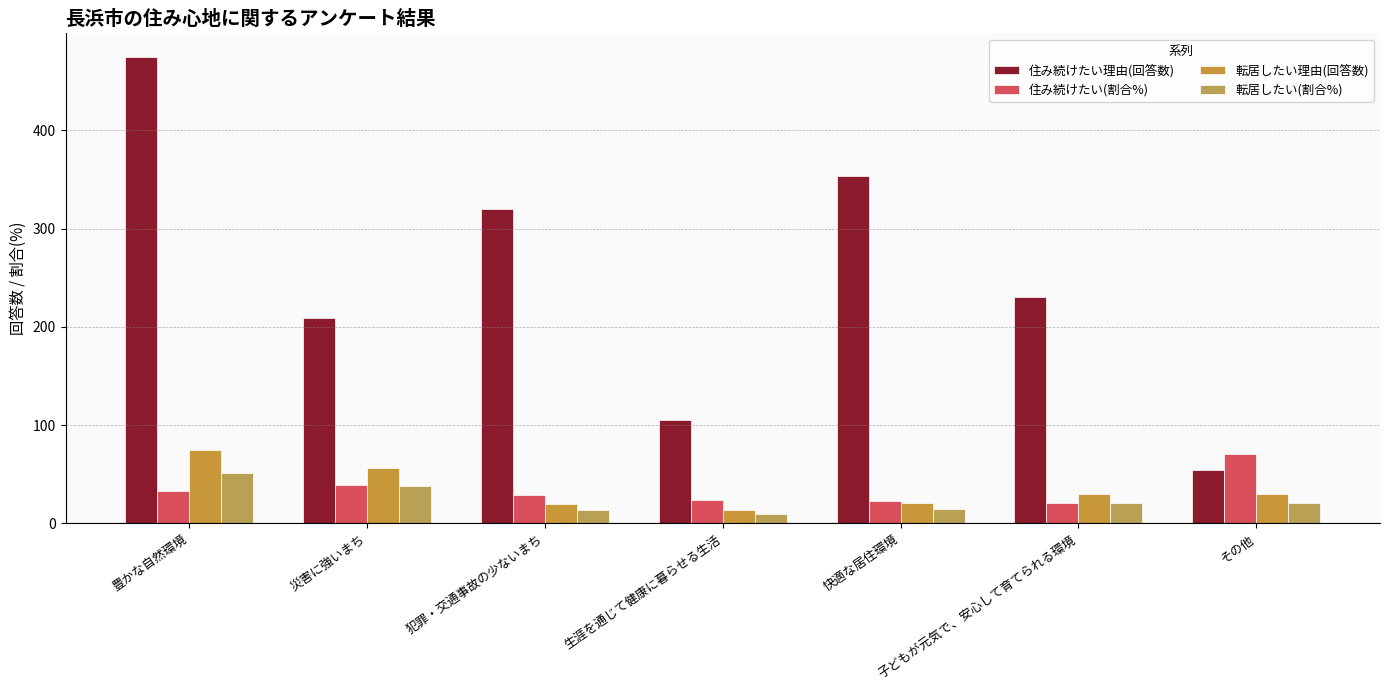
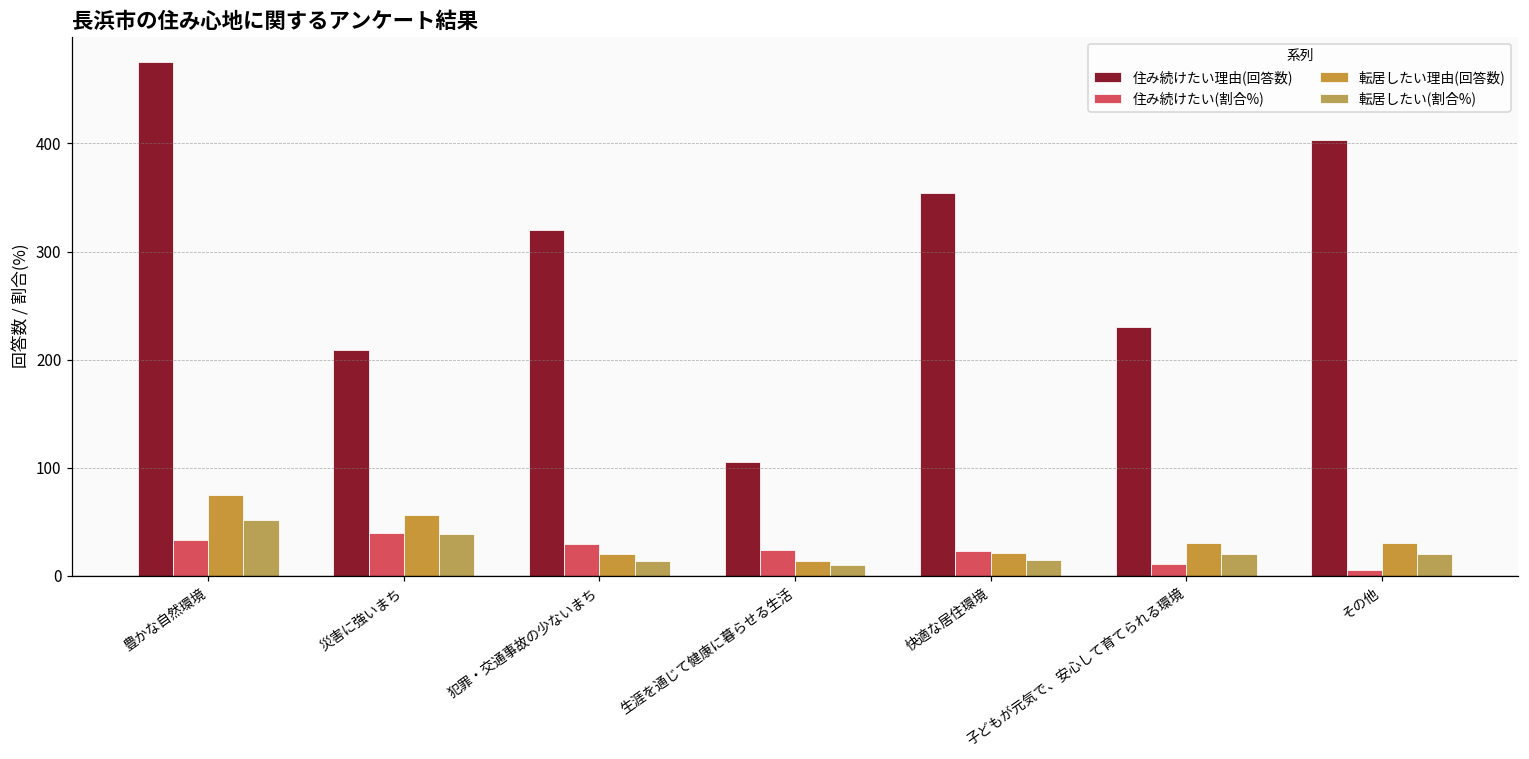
住み続けたい(割合%), 子どもが元気で、安心して育てられる環境: 20 -> 10
住み続けたい理由(回答数), その他: 50 -> 400
住み続けたい(割合%), その他: 70 -> 0
